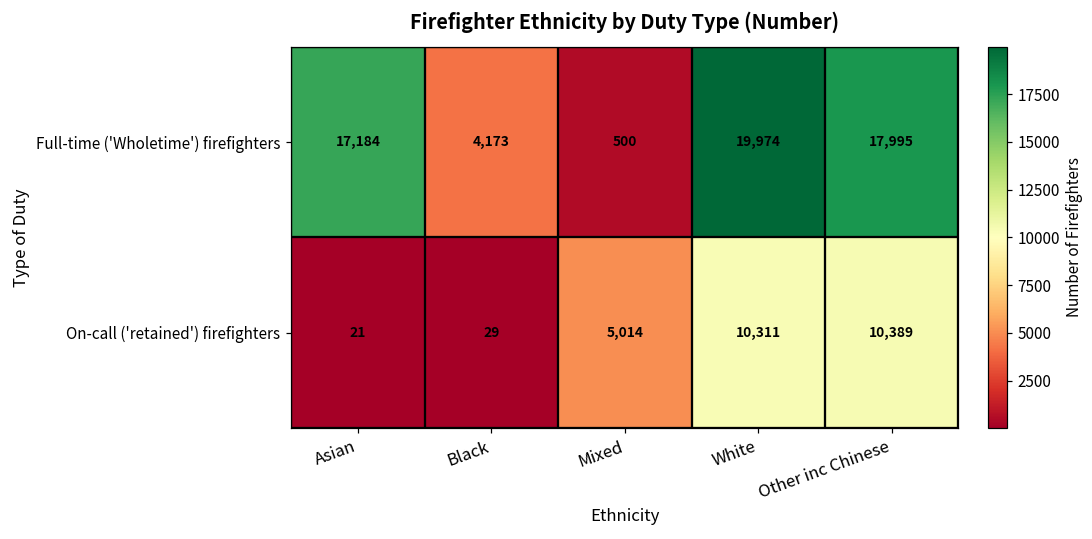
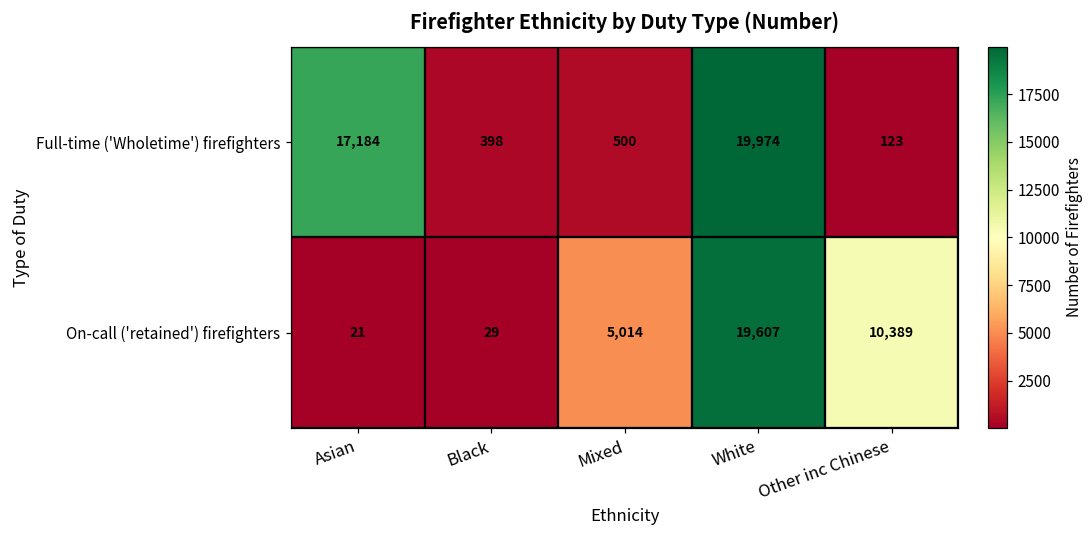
Full-time ('Wholetime') firefighters, Black: 4,173 -> 398
Full-time ('Wholetime') firefighters, Other inc Chinese: 17,995 -> 123
On-call ('retained') firefighters, White: 10,311 -> 19,607
